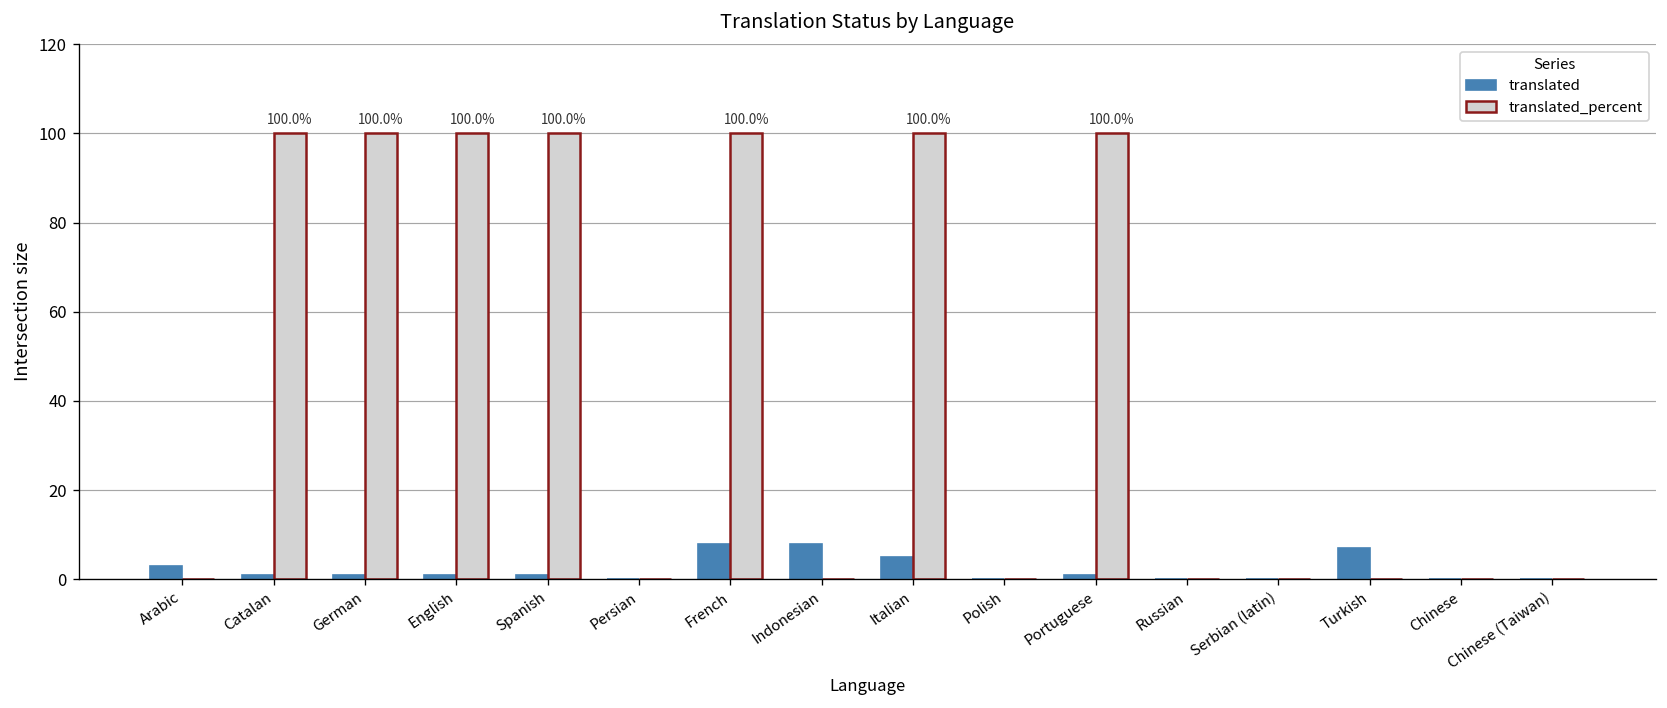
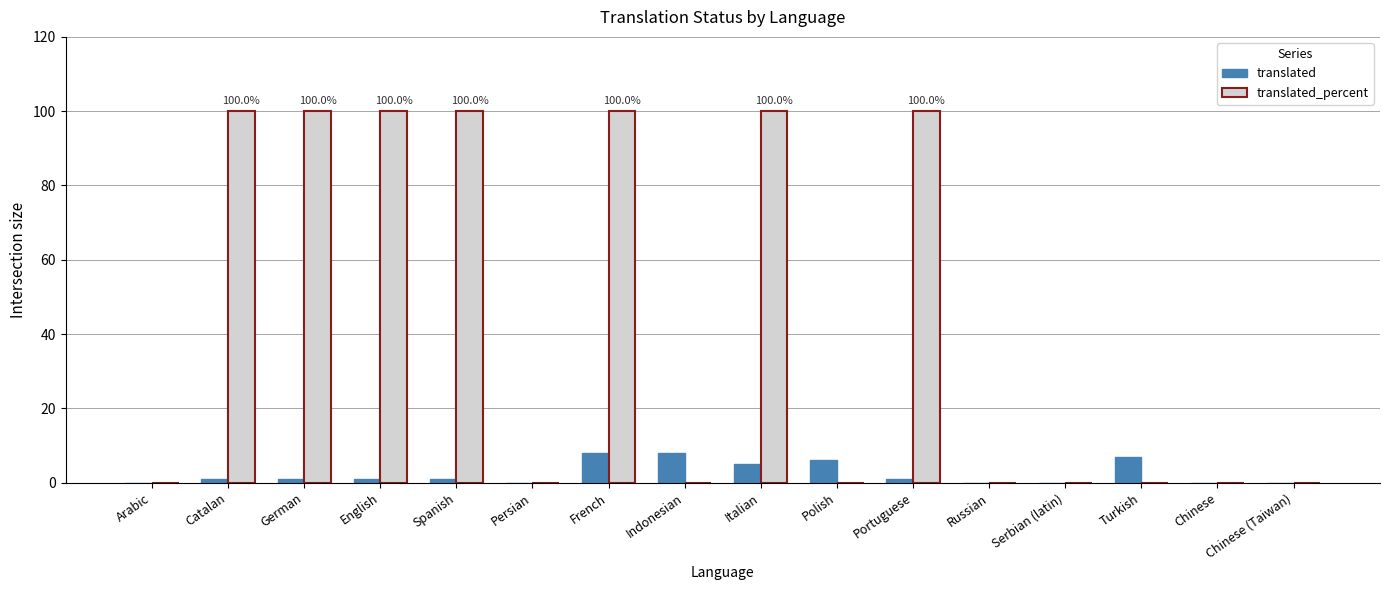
translated, Arabic: 3 -> 0
translated, Polish: 0 -> 6
